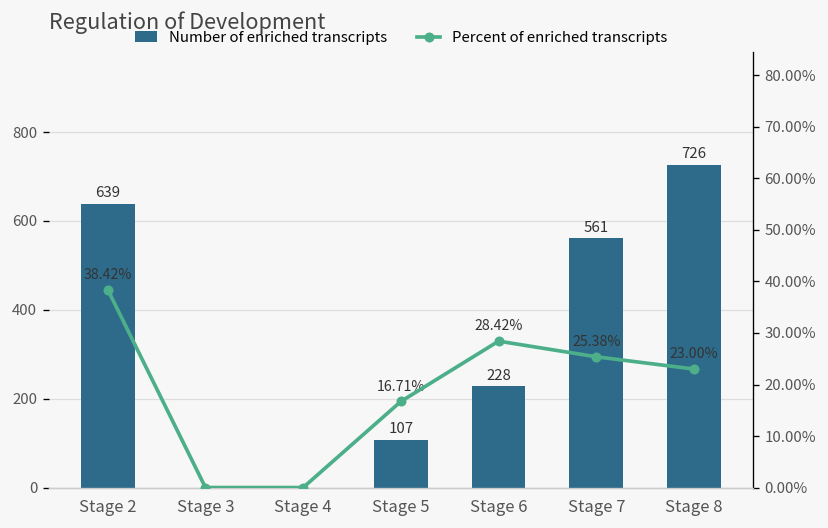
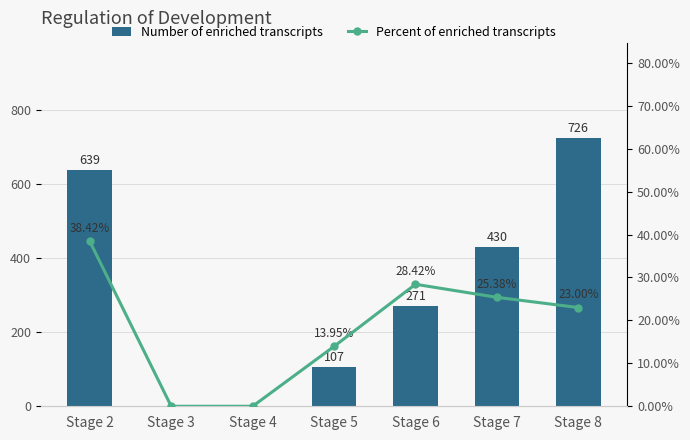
Number of enriched transcripts, Stage 6: 228 -> 271
Number of enriched transcripts, Stage 7: 561 -> 430
Percent of enriched transcripts, Stage 5: 16.71% -> 13.95%
